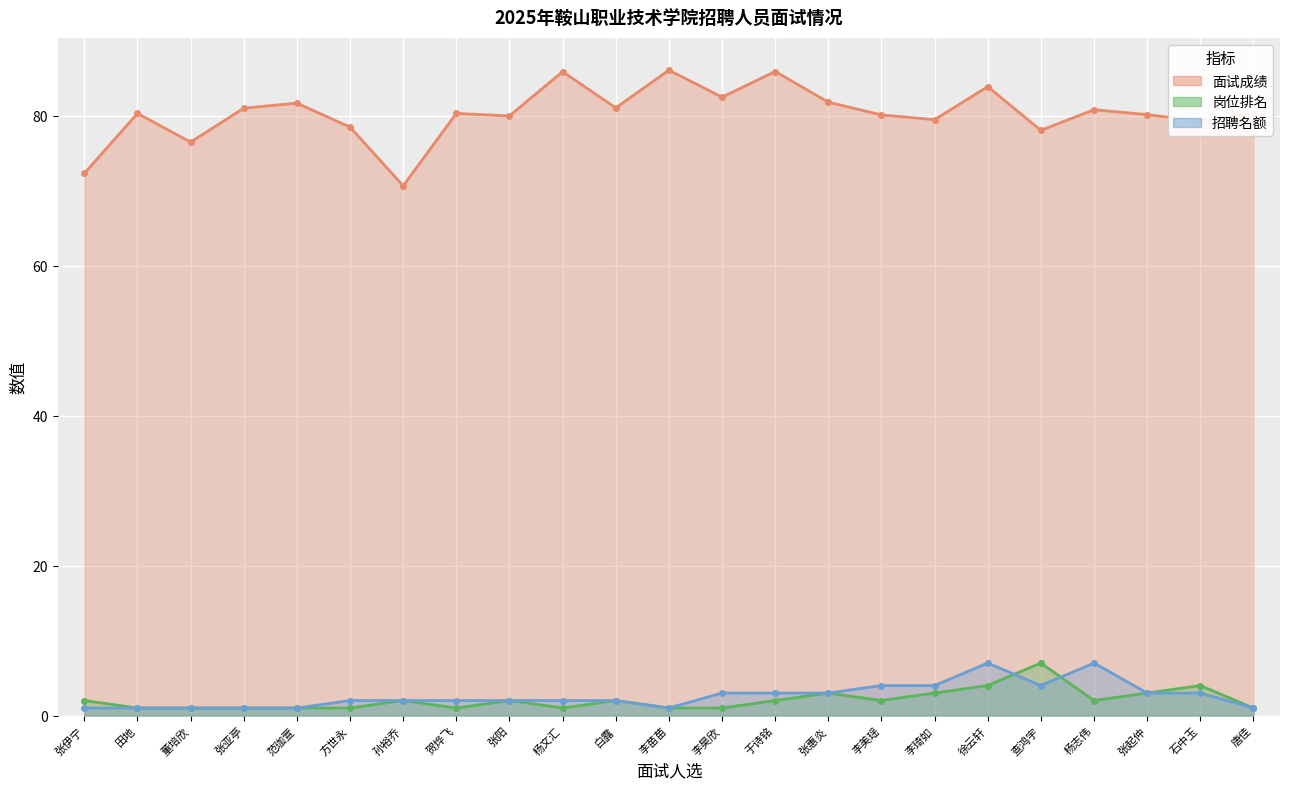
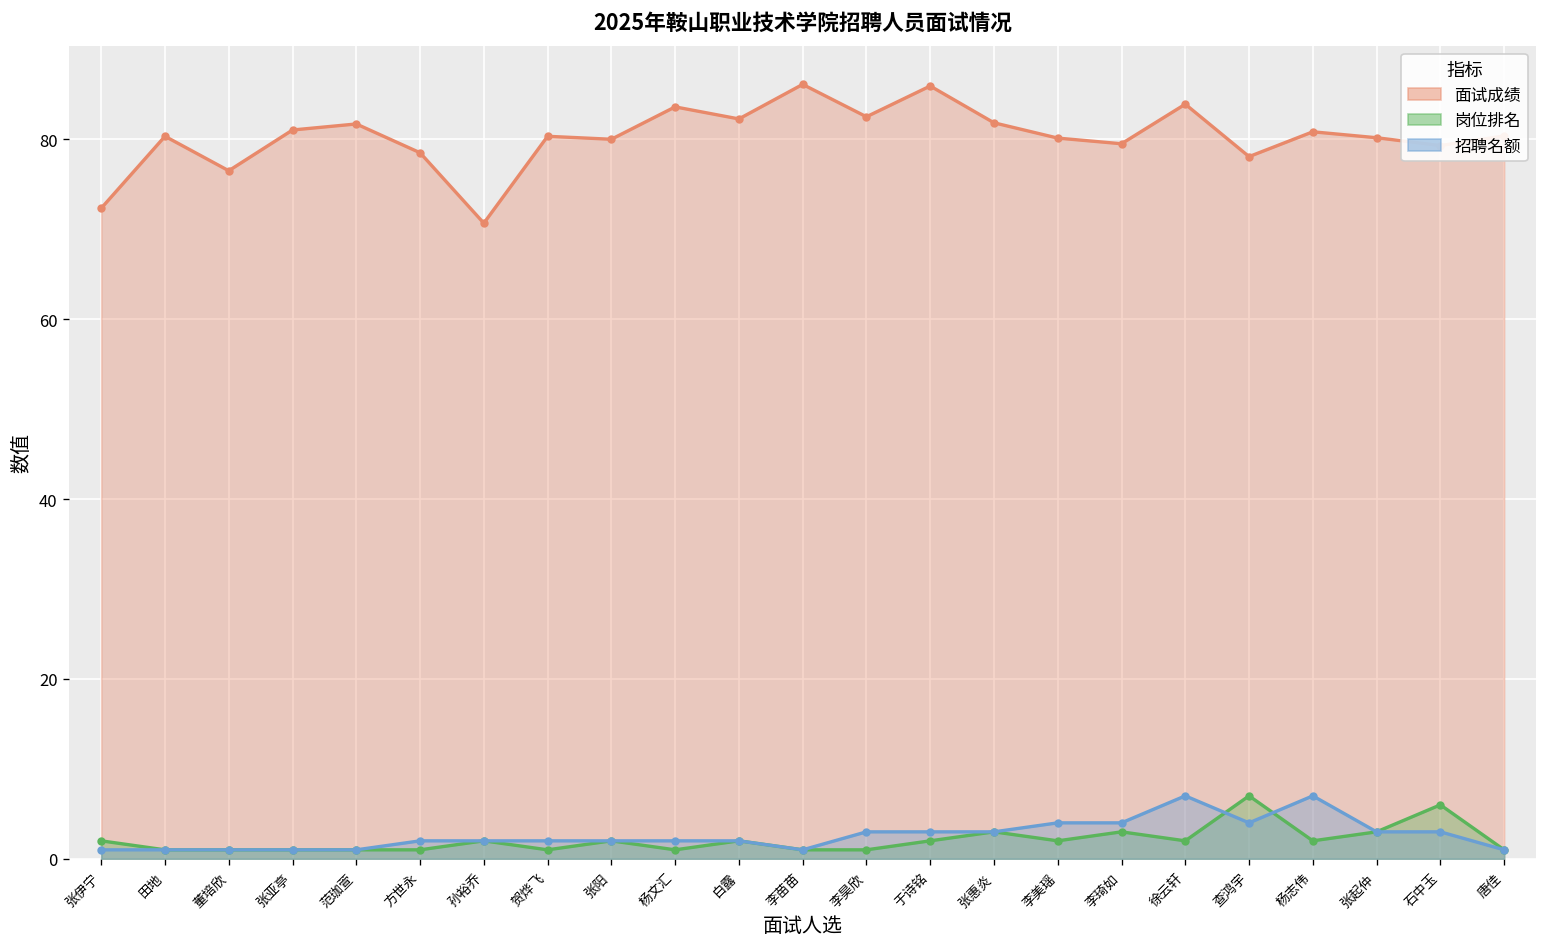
面试成绩, 杨文汇: 86 -> 84
面试成绩, 白露: 81 -> 82
岗位排名, 徐云轩: 4 -> 2
岗位排名, 石中玉: 4 -> 6
